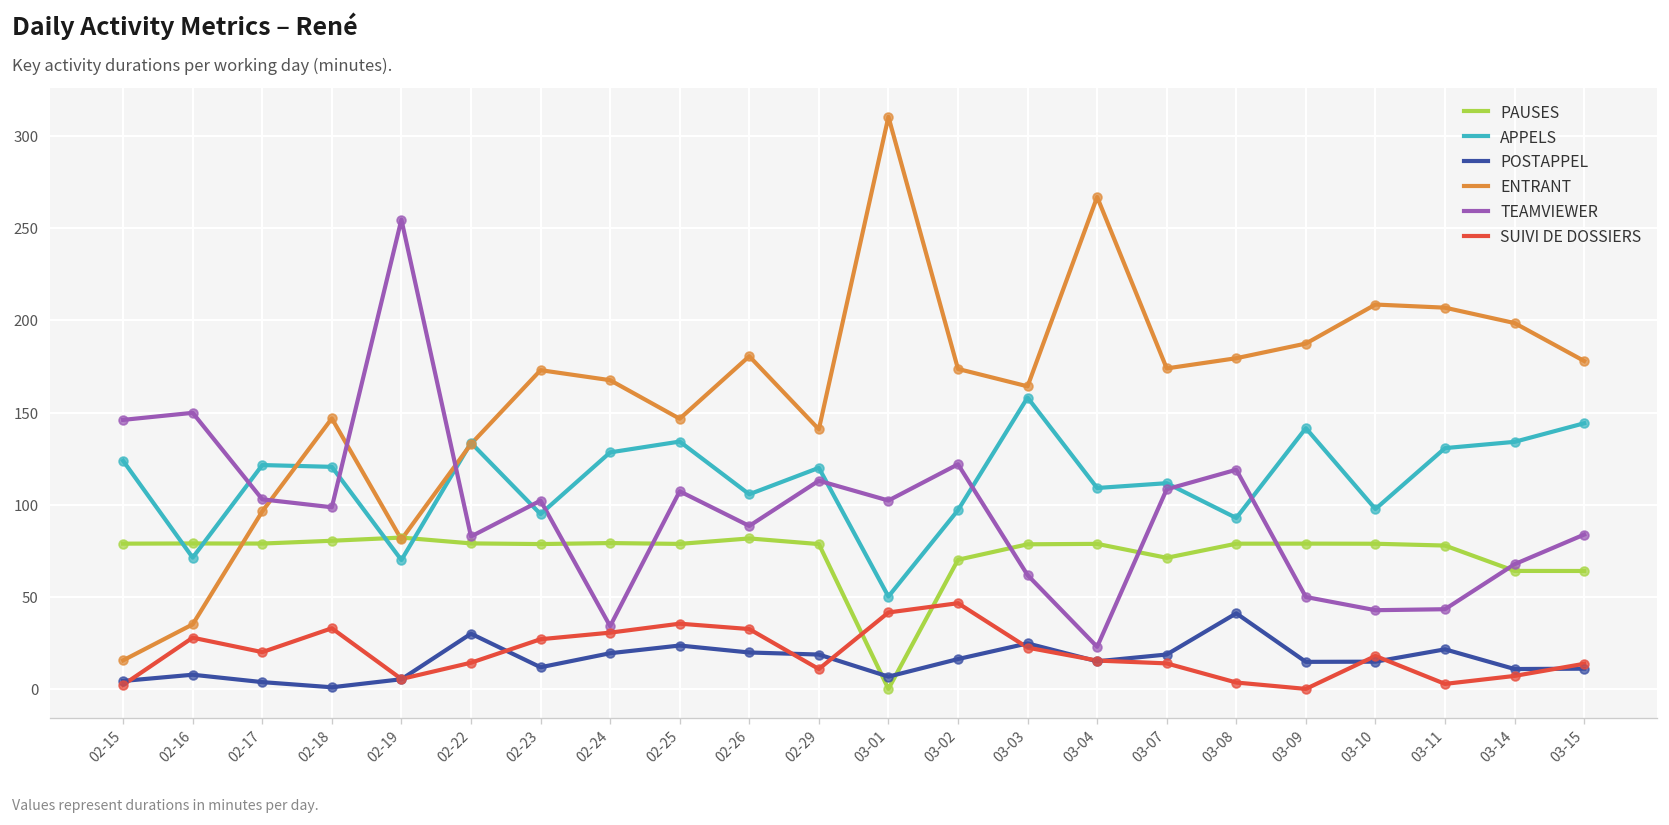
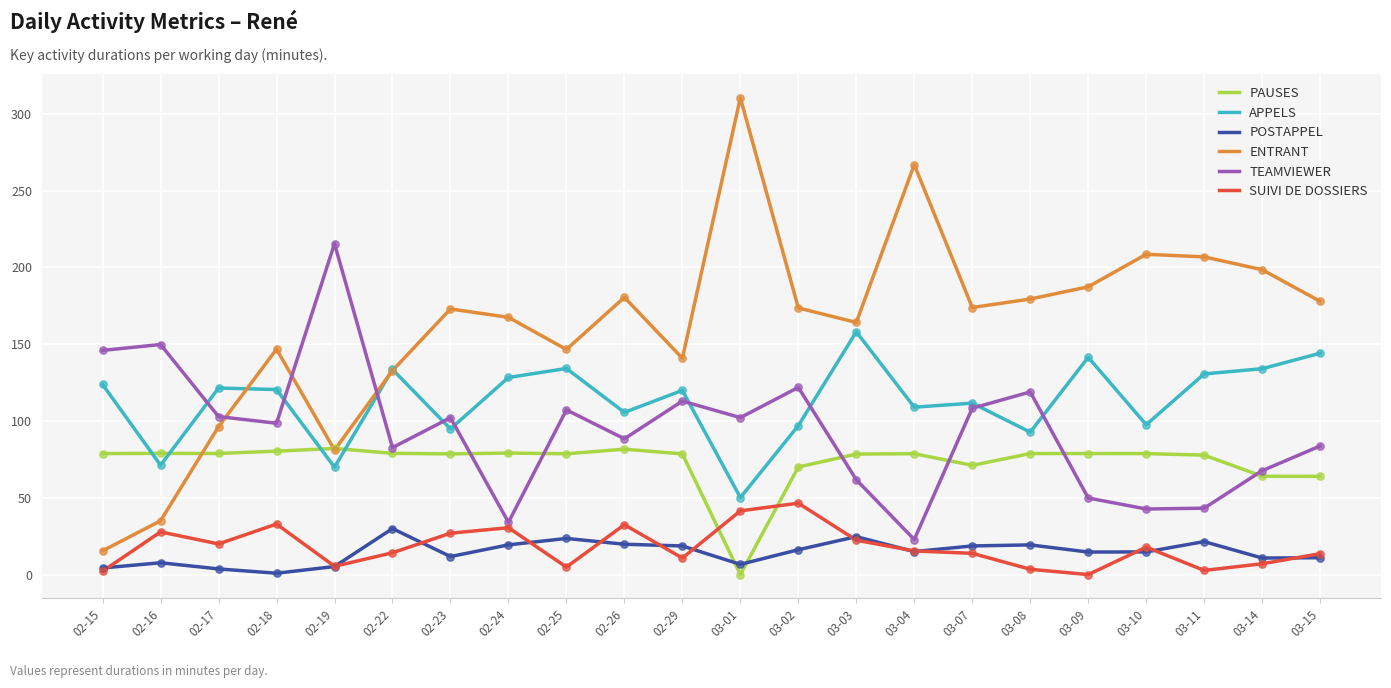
TEAMVIEWER, 02-19: 255 -> 216
SUIVI DE DOSSIERS, 02-25: 35 -> 5
POSTAPPEL, 03-08: 41 -> 19
